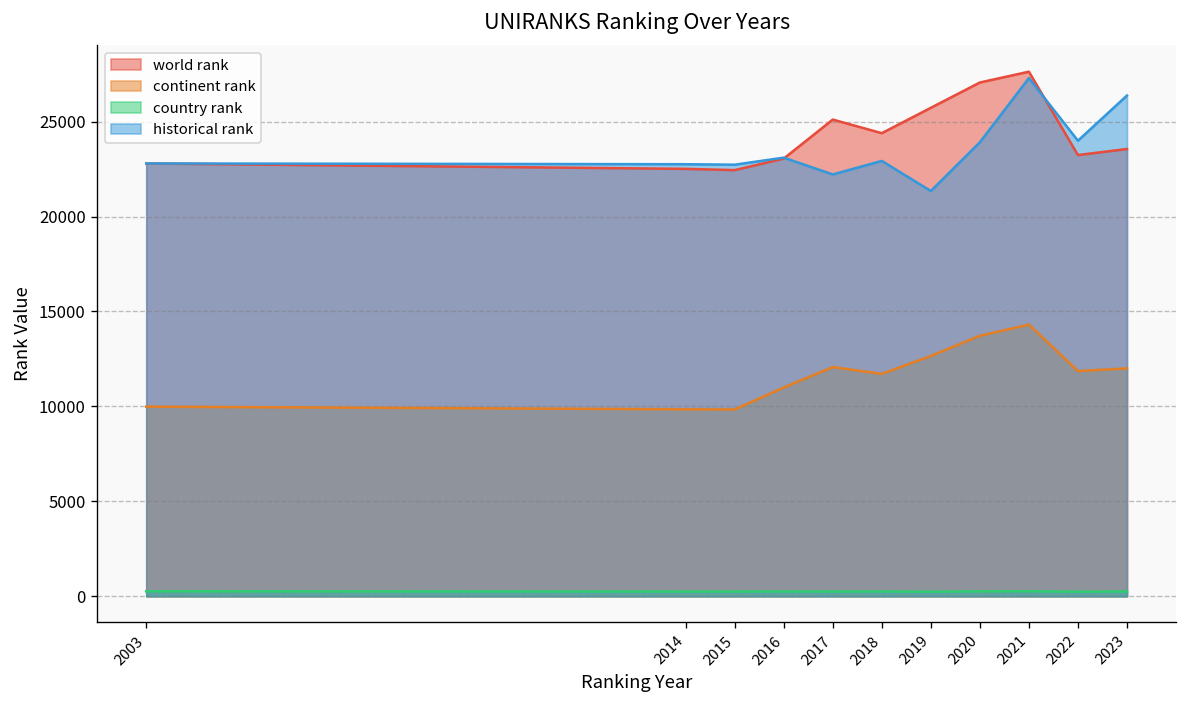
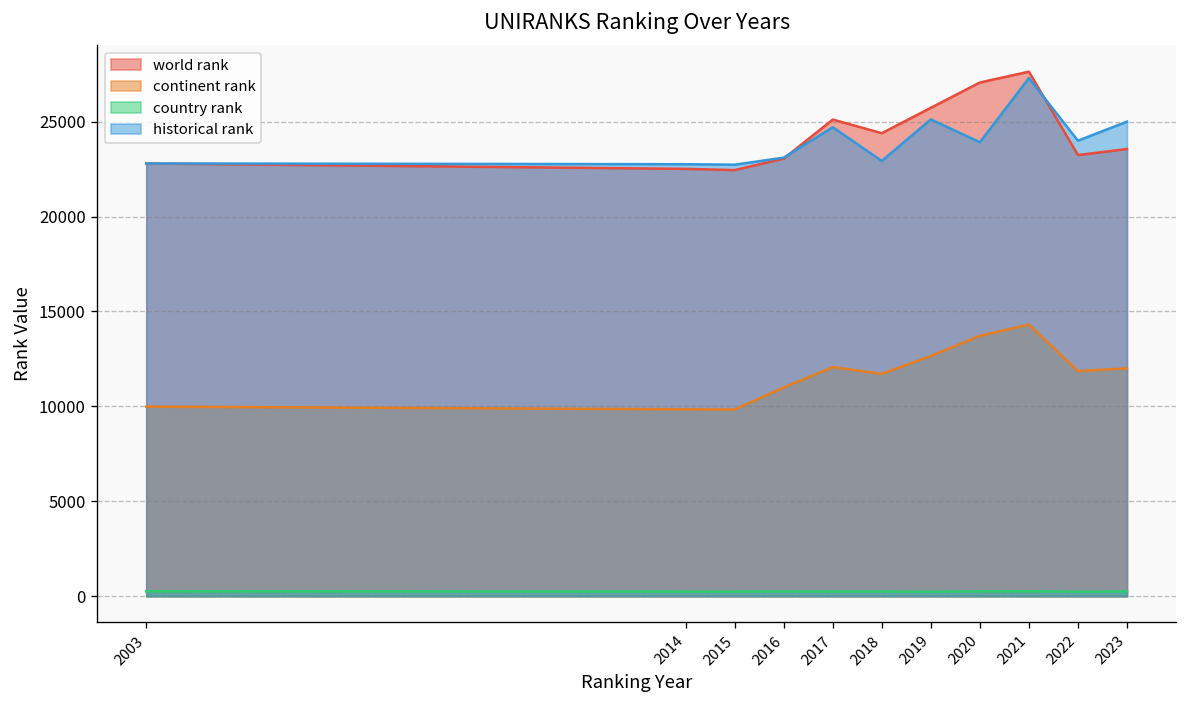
historical rank, 2017: 22200 -> 24700
historical rank, 2019: 21300 -> 25100
historical rank, 2023: 26400 -> 25000
